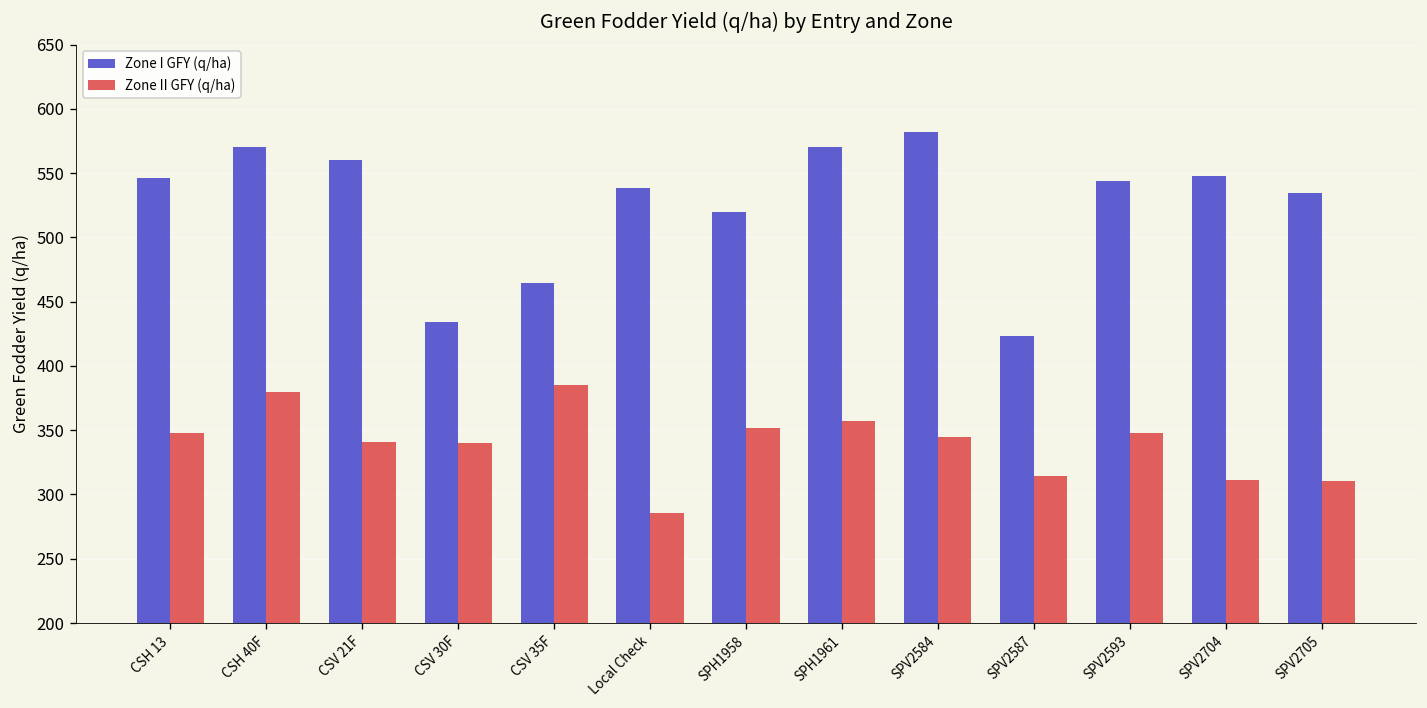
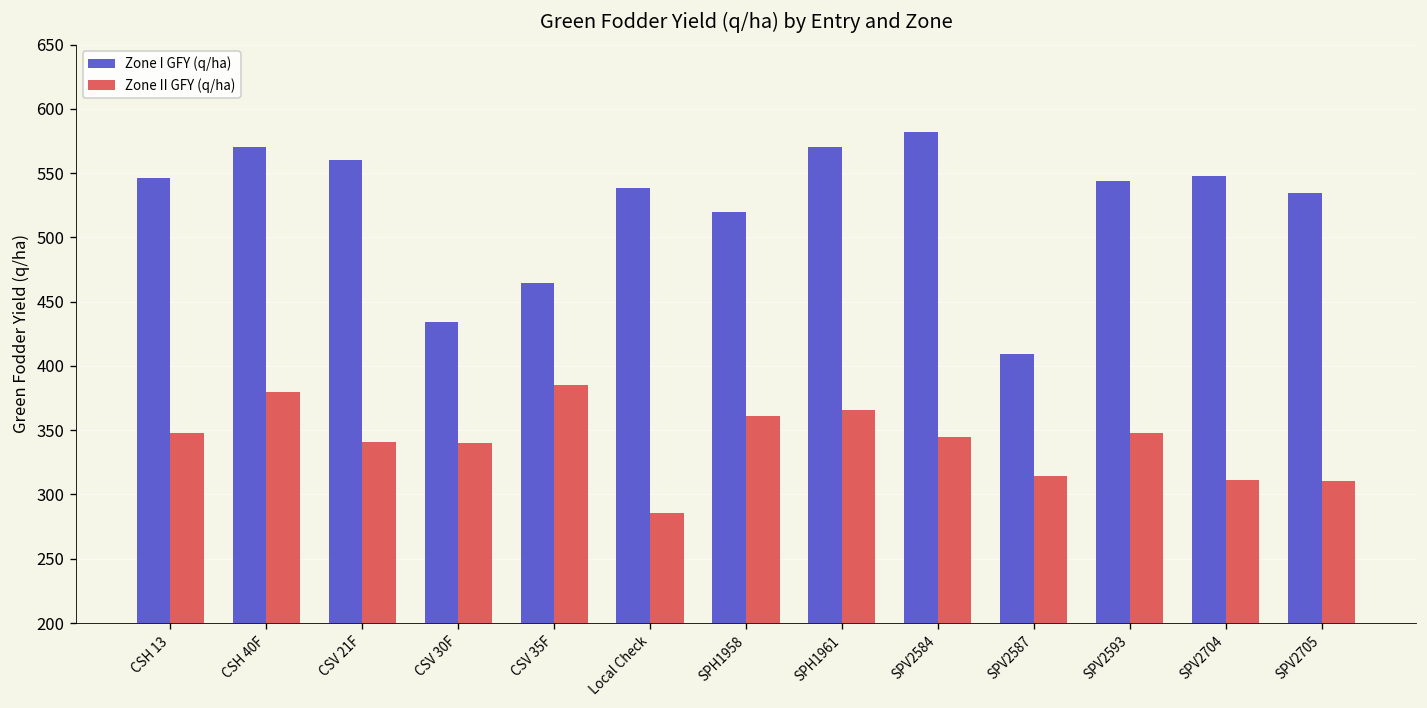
Zone II GFY (q/ha), SPH1958: 351 -> 361
Zone II GFY (q/ha), SPH1961: 357 -> 366
Zone I GFY (q/ha), SPV2587: 424 -> 409
